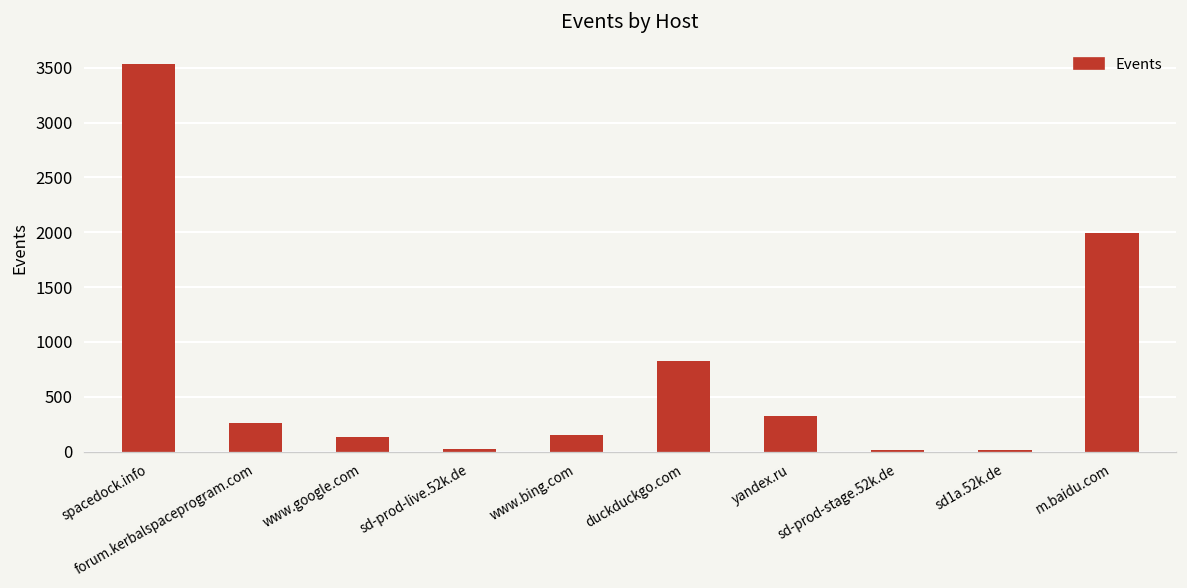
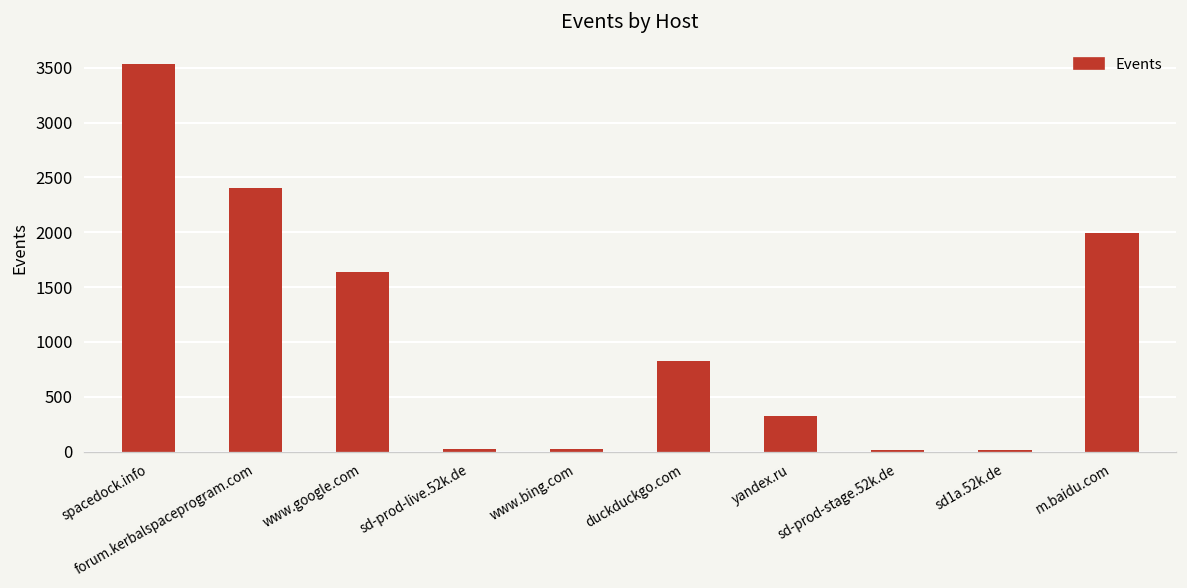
forum.kerbalspaceprogram.com: 300 -> 2400
www.google.com: 100 -> 1600
www.bing.com: 200 -> 0
